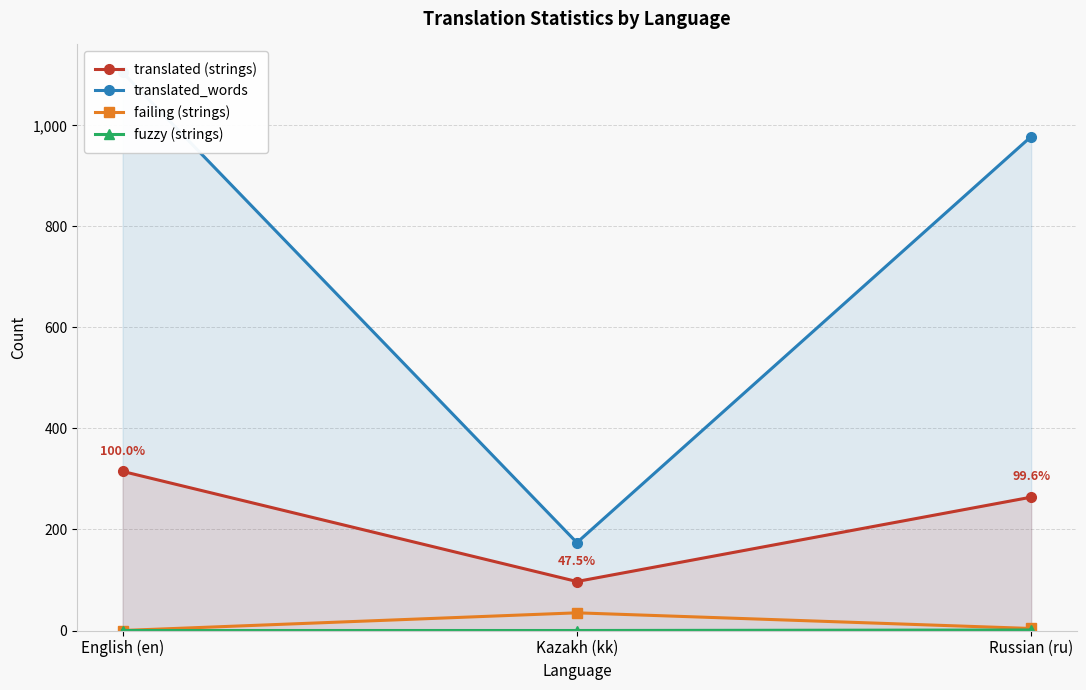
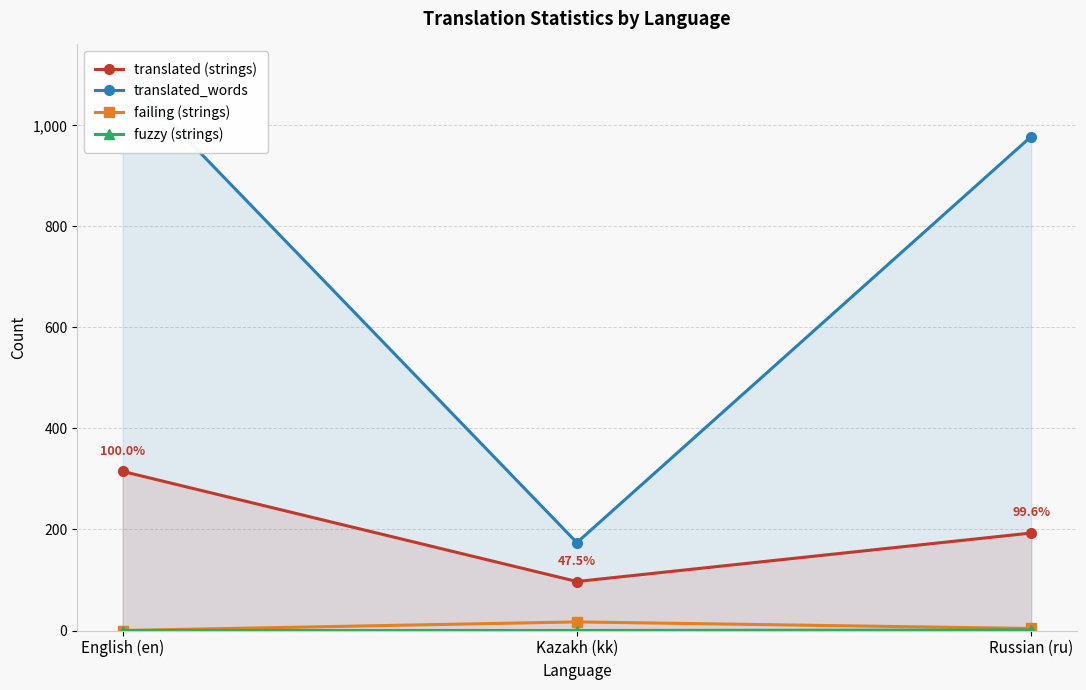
failing (strings), Kazakh (kk): 40 -> 20
translated (strings), Russian (ru): 260 -> 190
